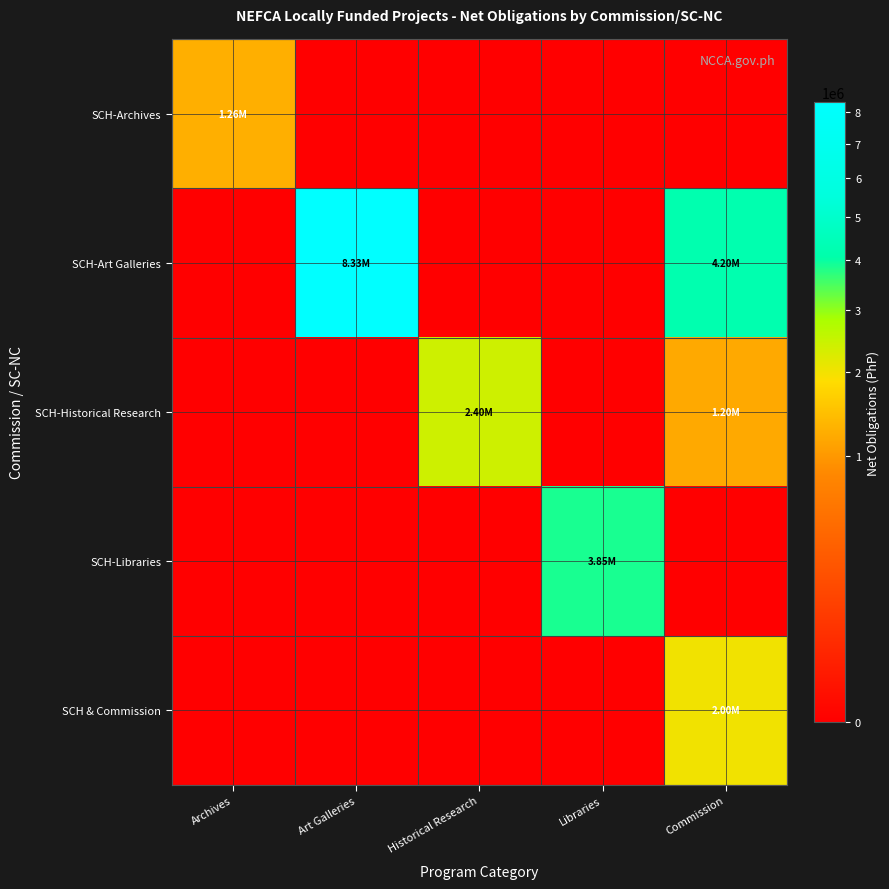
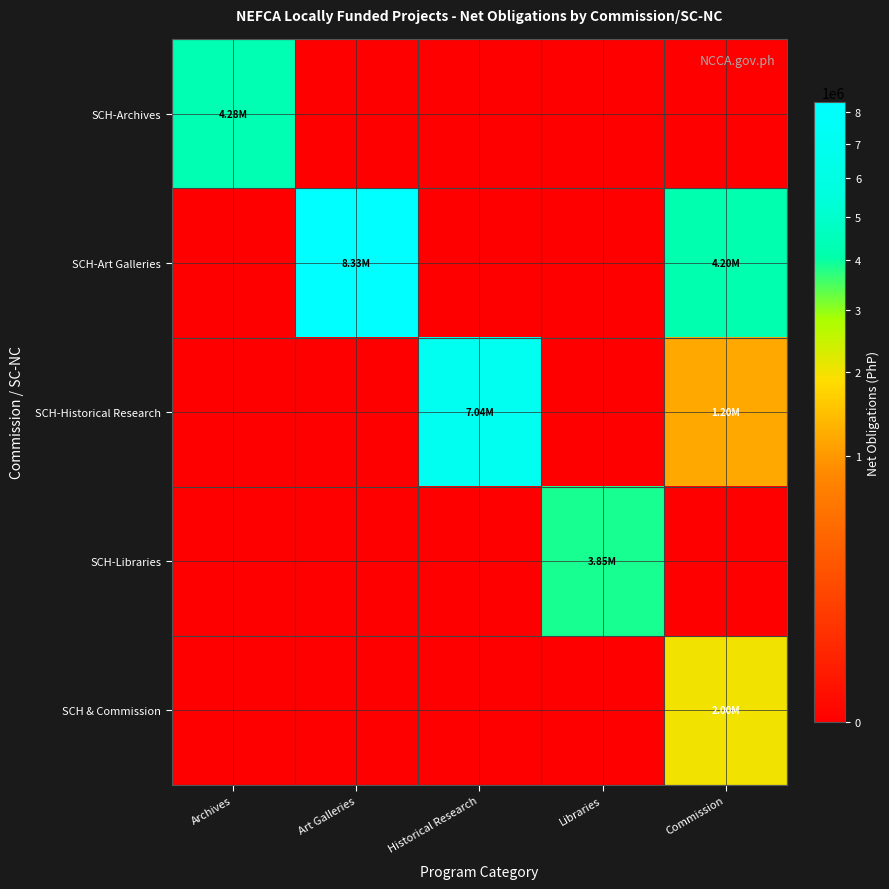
SCH-Archives, Archives: 1.26M -> 4.28M
SCH-Historical Research, Historical Research: 2.40M -> 7.04M
